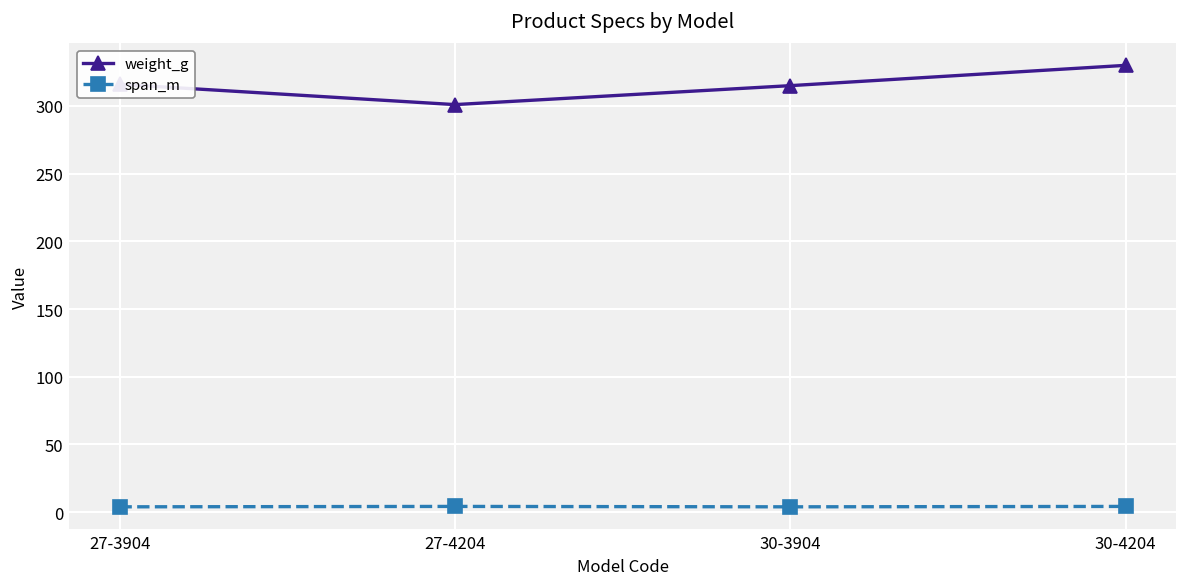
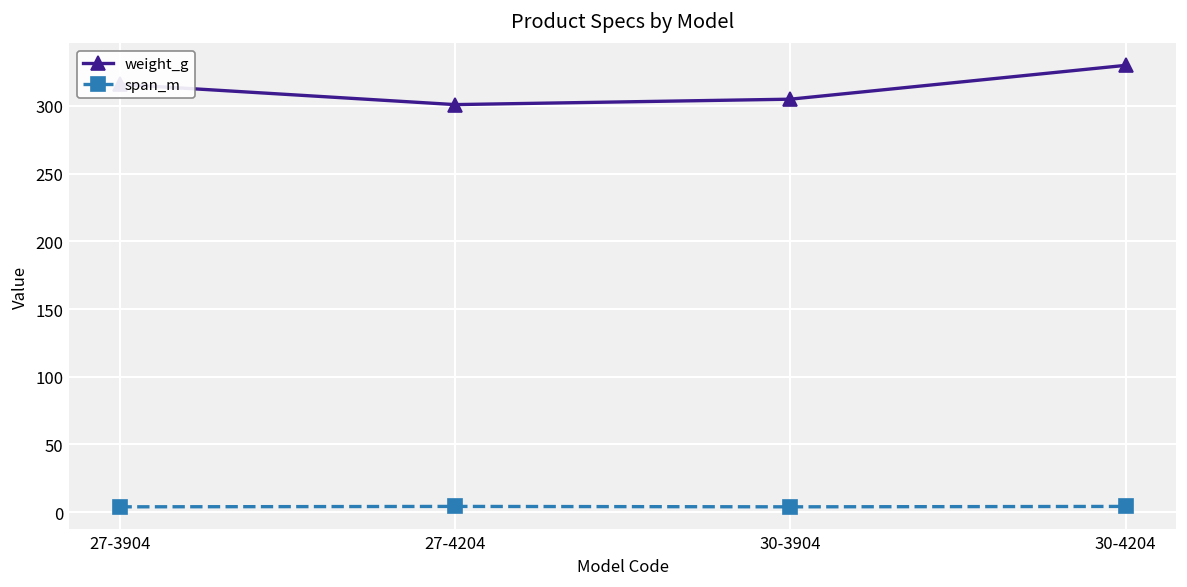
weight_g, 30-3904: 315 -> 305
